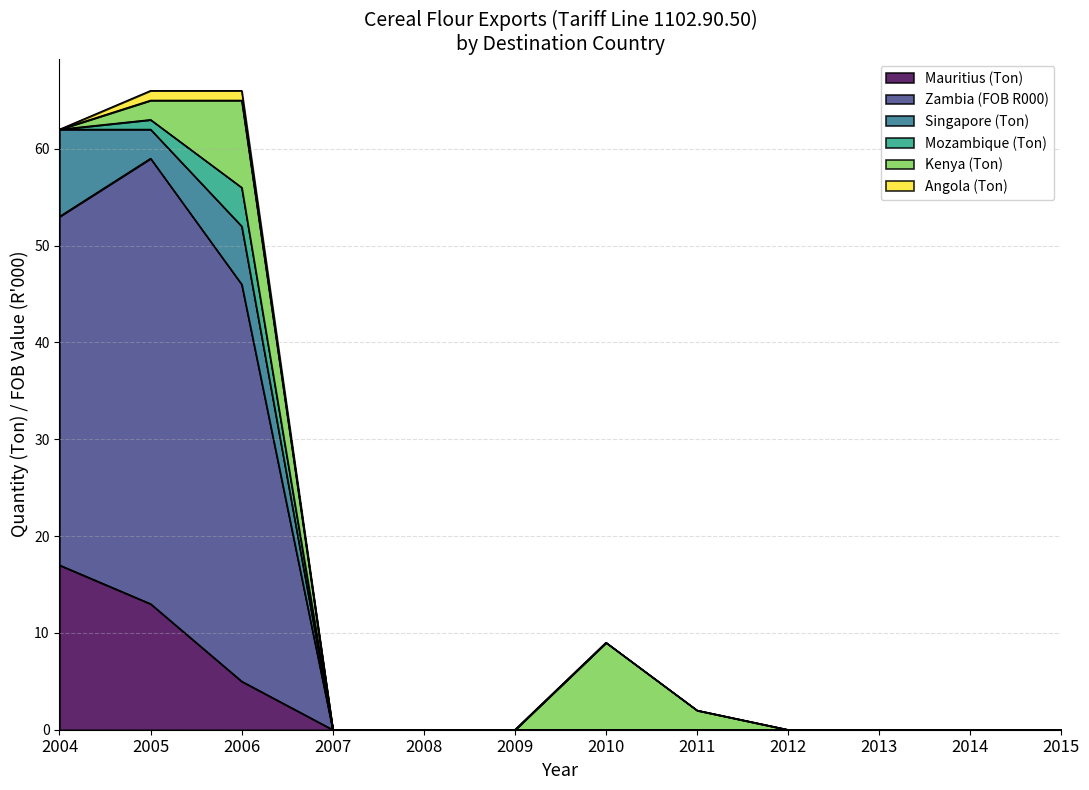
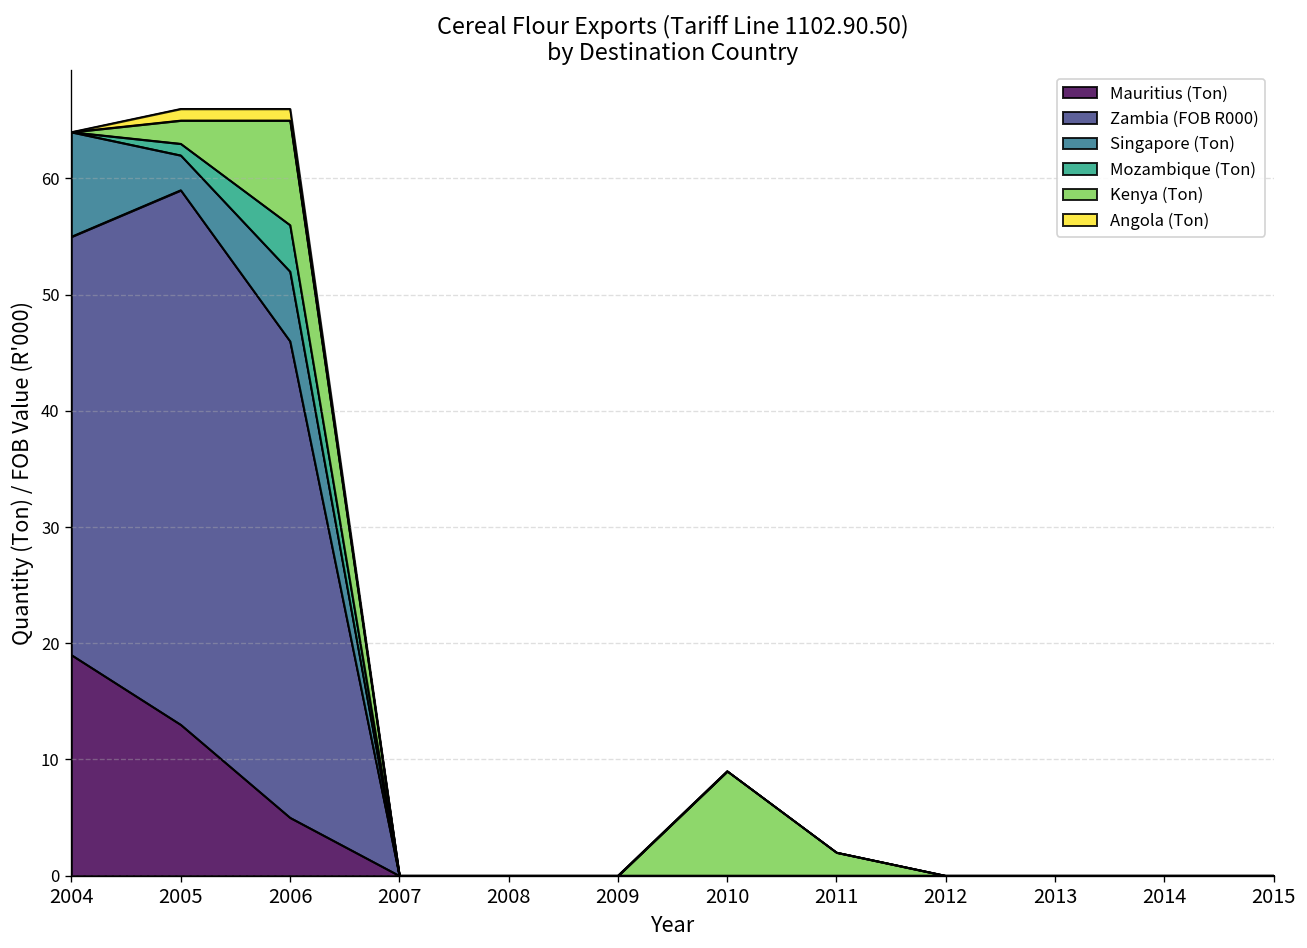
Mauritius (Ton), 2004: 17 -> 19
